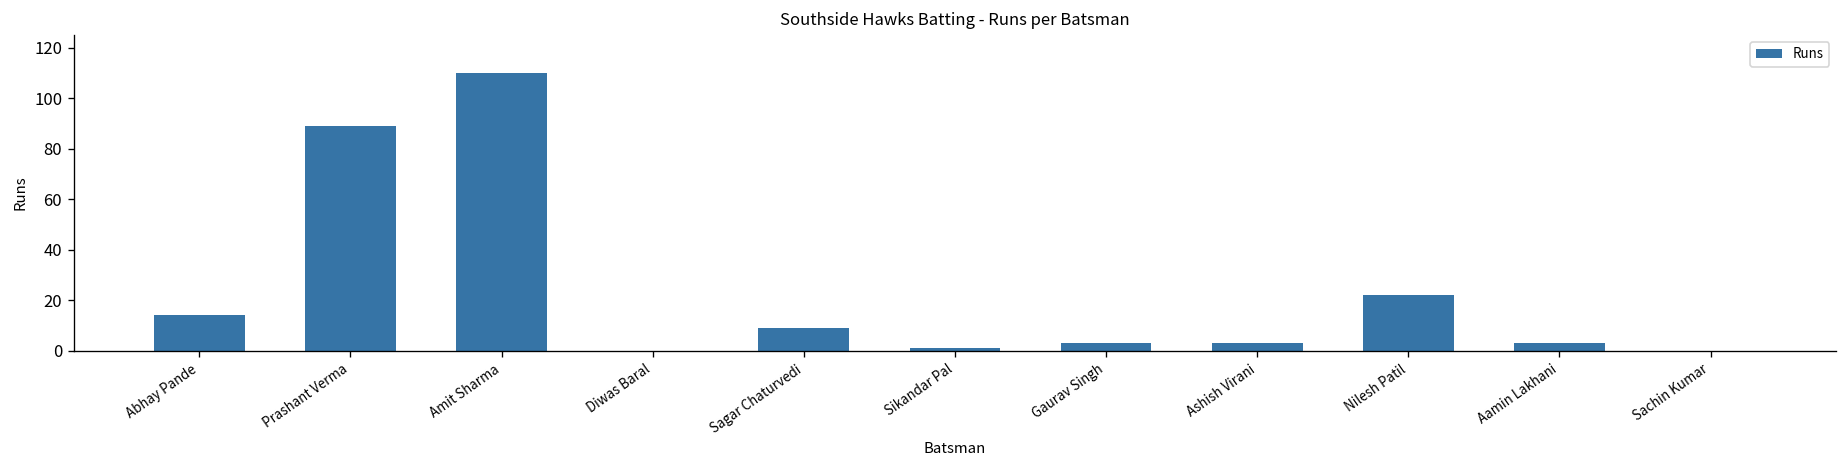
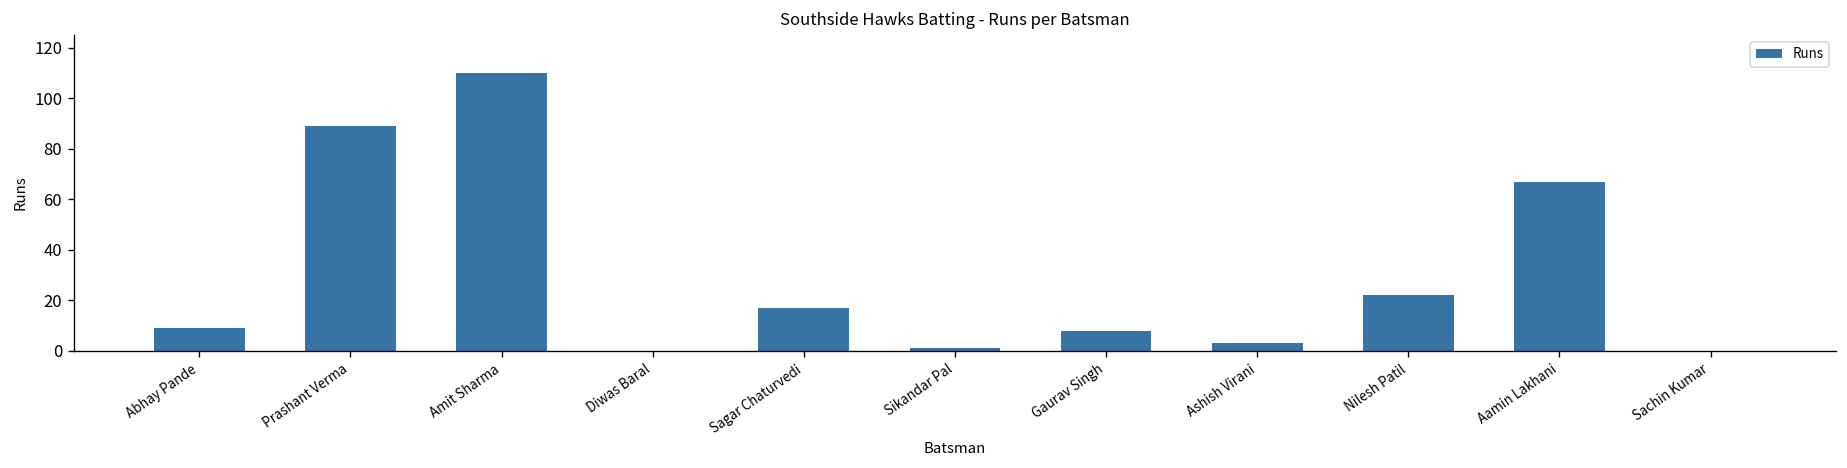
Abhay Pande: 14 -> 9
Sagar Chaturvedi: 9 -> 17
Gaurav Singh: 3 -> 8
Aamin Lakhani: 3 -> 67
